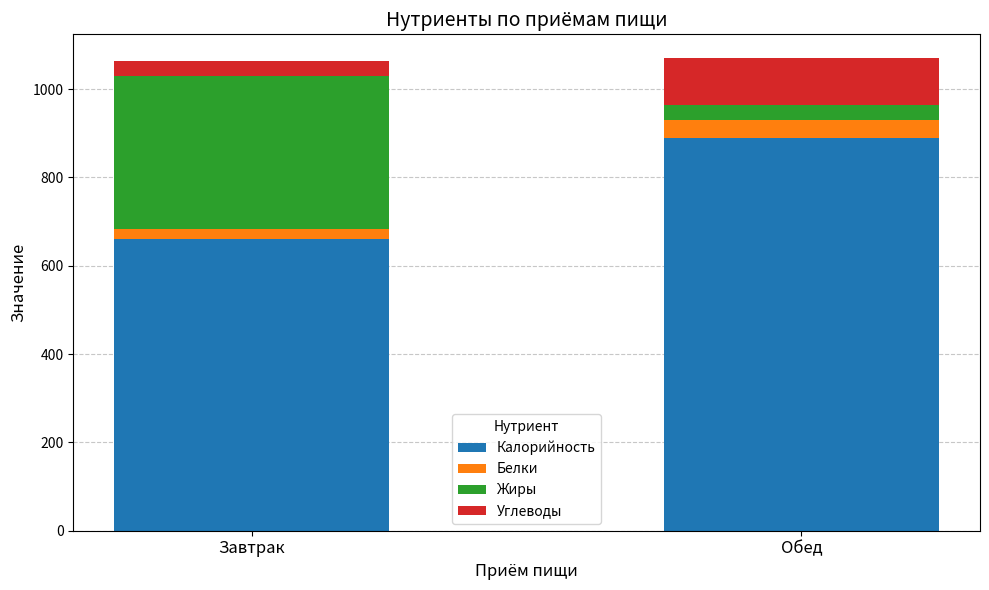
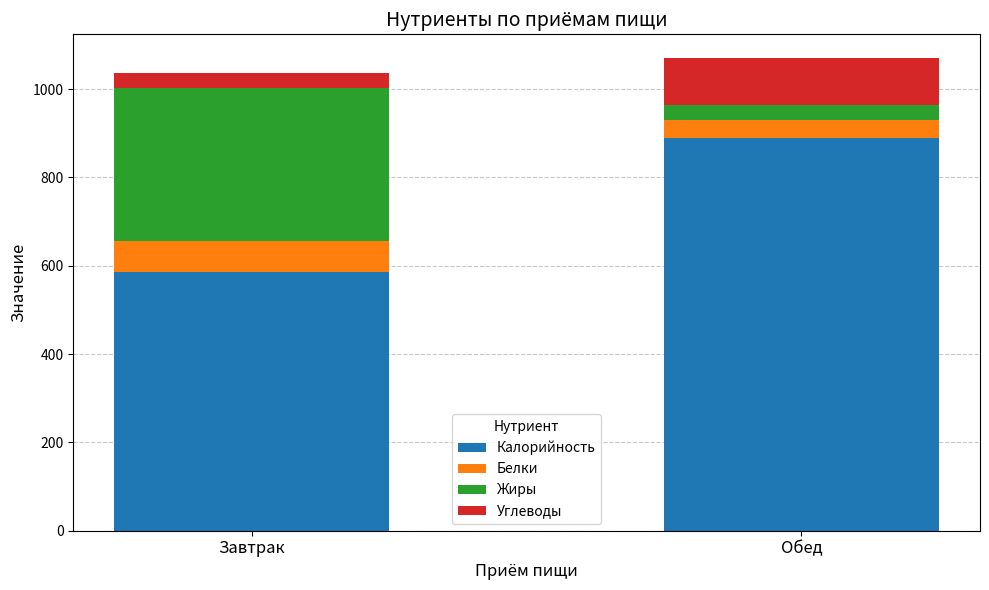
Калорийность, Завтрак: 660 -> 590
Белки, Завтрак: 20 -> 70
